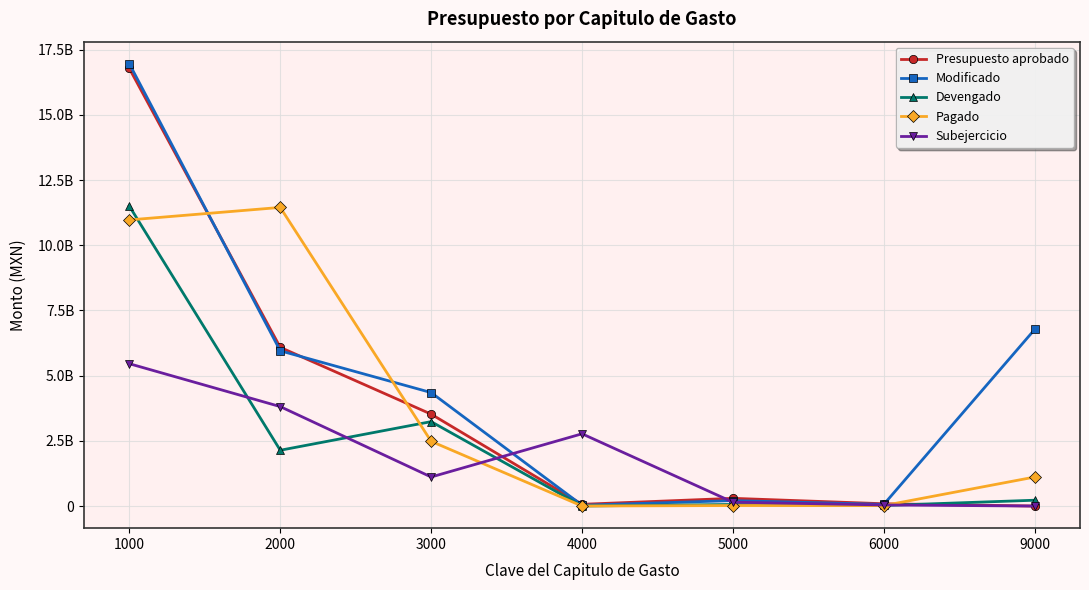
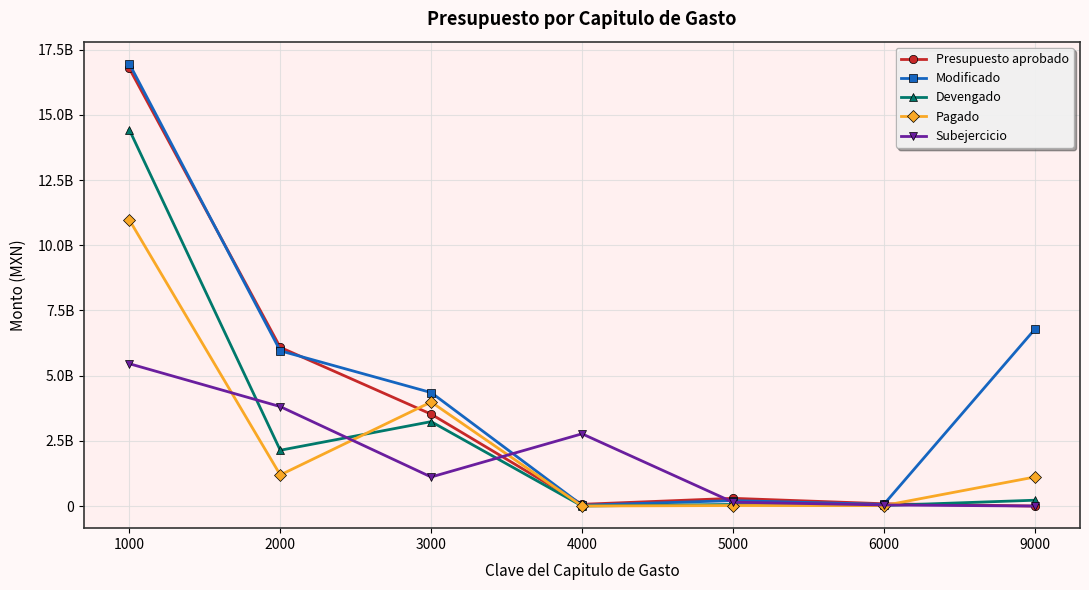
Devengado, 1000: 11500000000 -> 14400000000
Pagado, 2000: 11400000000 -> 1200000000
Pagado, 3000: 2500000000 -> 4000000000
